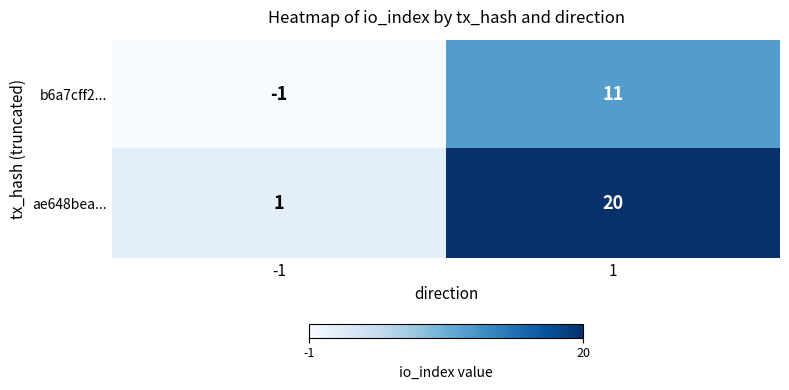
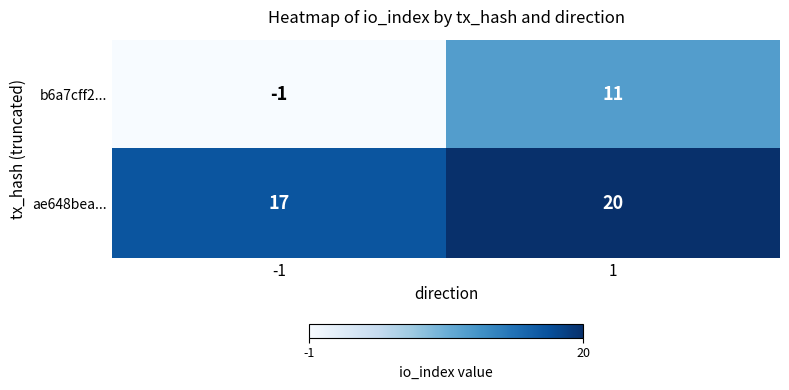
ae648bea..., -1: 1 -> 17
